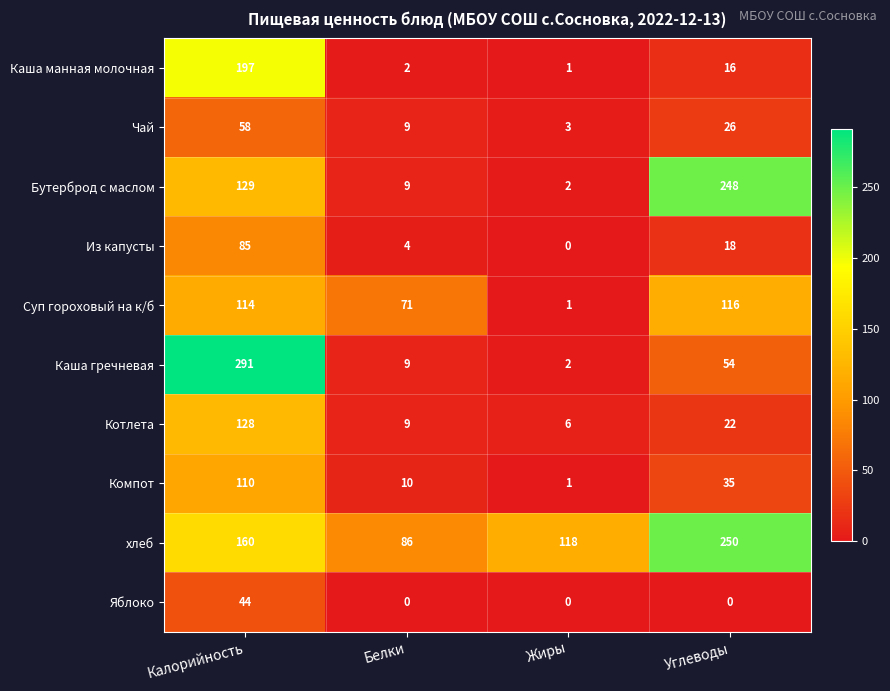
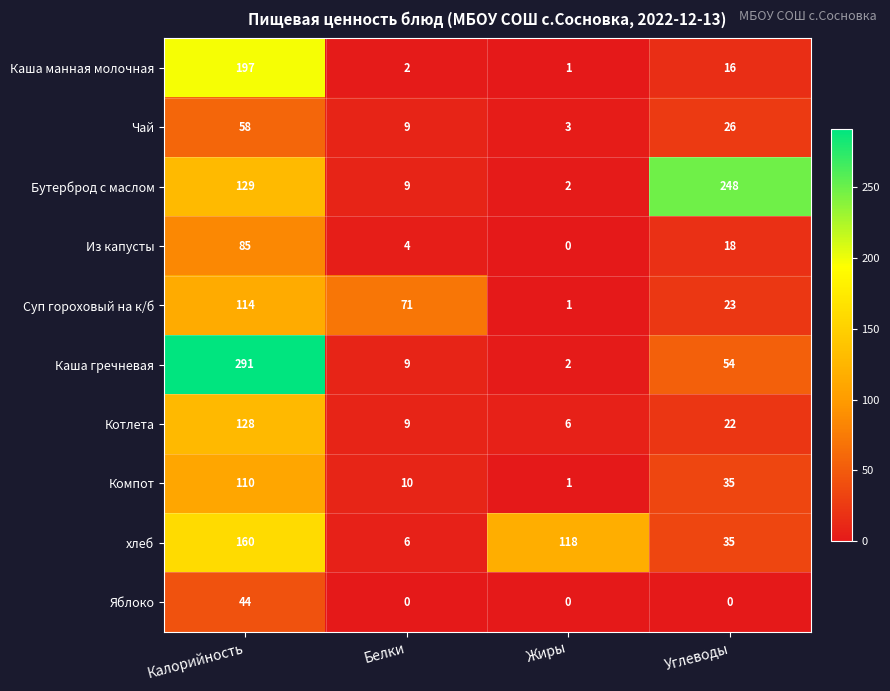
Суп гороховый на к/б, Углеводы: 116 -> 23
хлеб, Белки: 86 -> 6
хлеб, Углеводы: 250 -> 35
